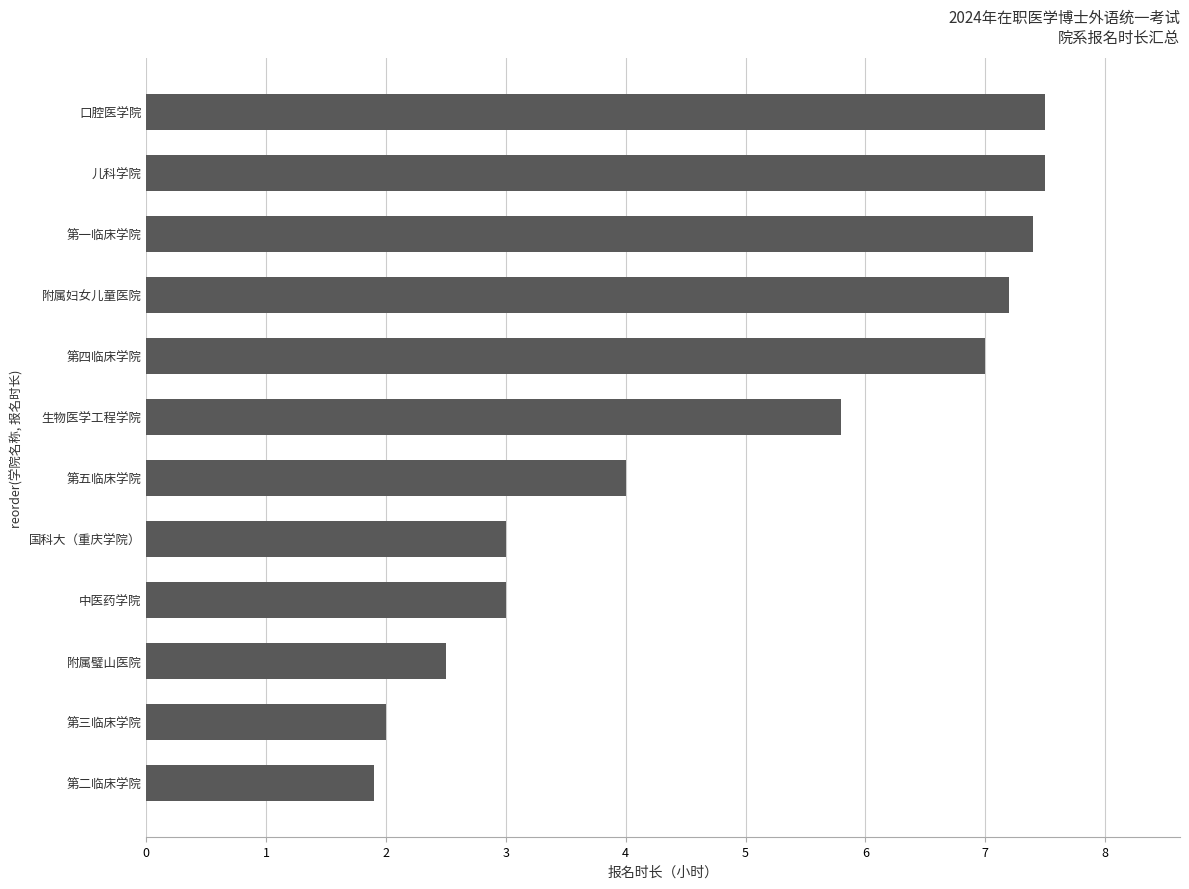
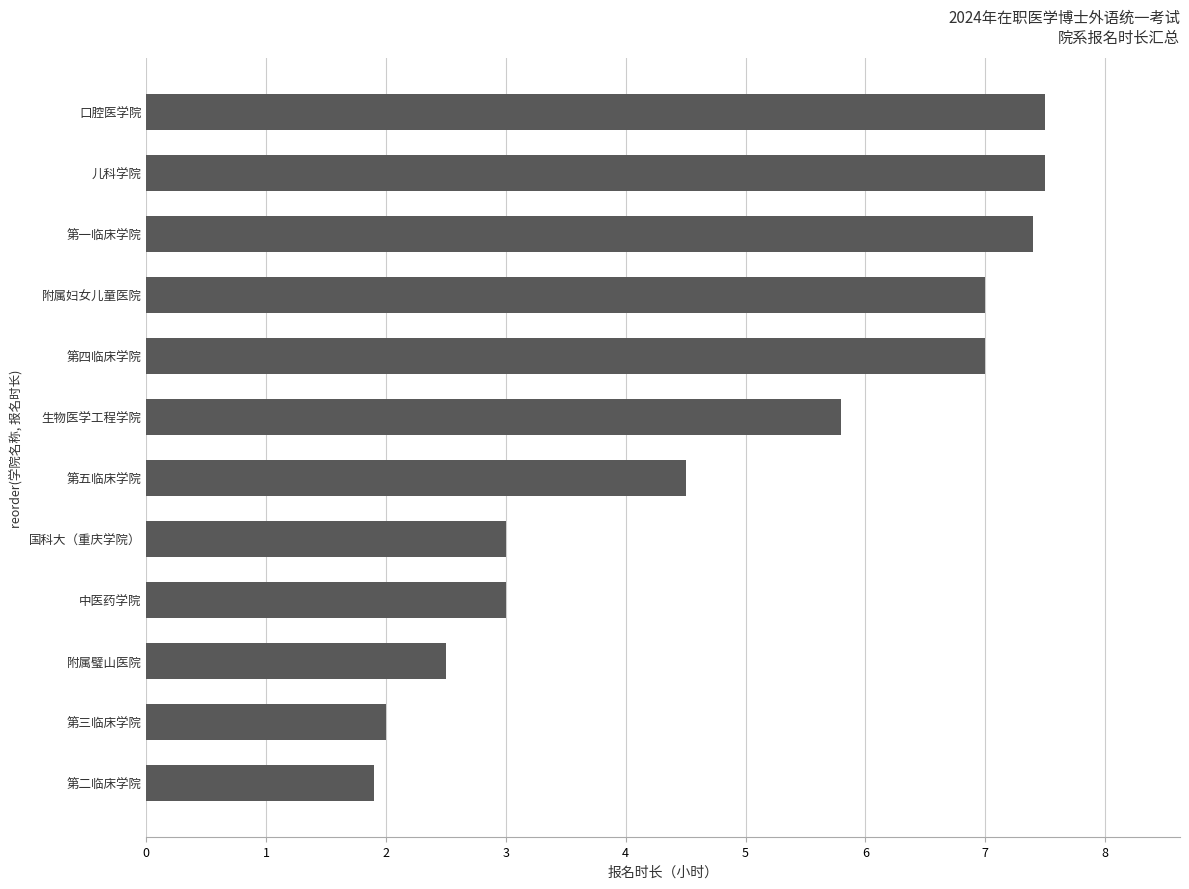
附属妇女儿童医院: 7.2 -> 7.0
第五临床学院: 4.0 -> 4.5
